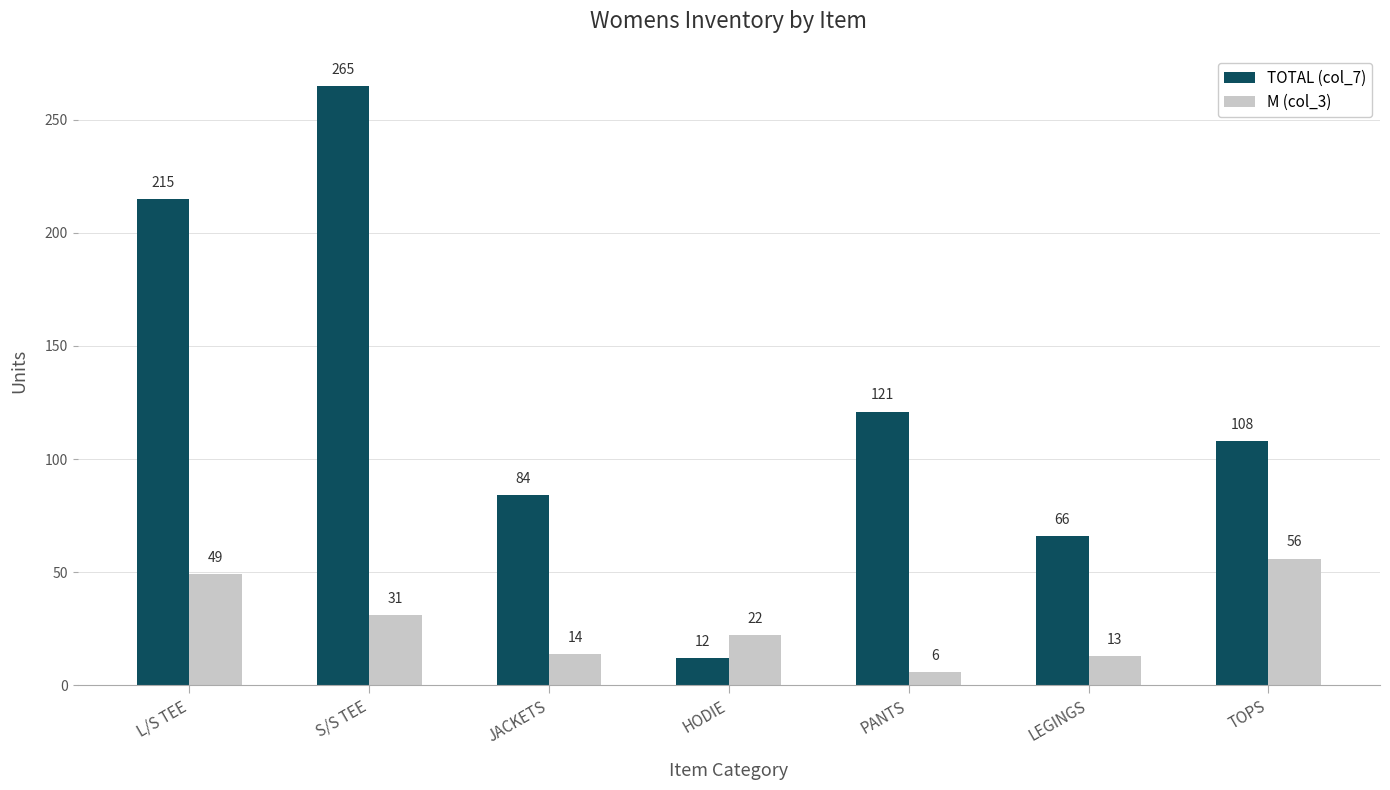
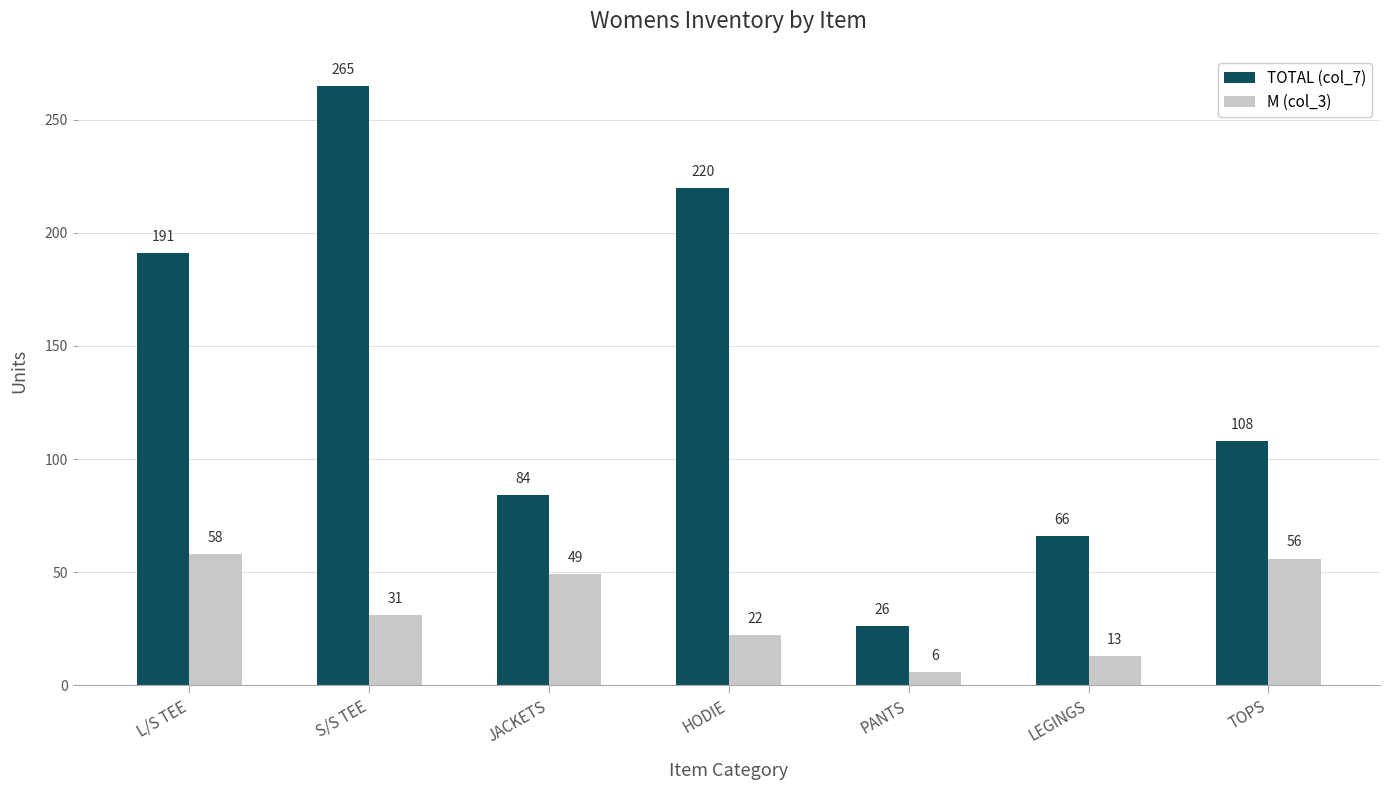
TOTAL (col_7), L/S TEE: 215 -> 191
M (col_3), L/S TEE: 49 -> 58
M (col_3), JACKETS: 14 -> 49
TOTAL (col_7), HODIE: 12 -> 220
TOTAL (col_7), PANTS: 121 -> 26
